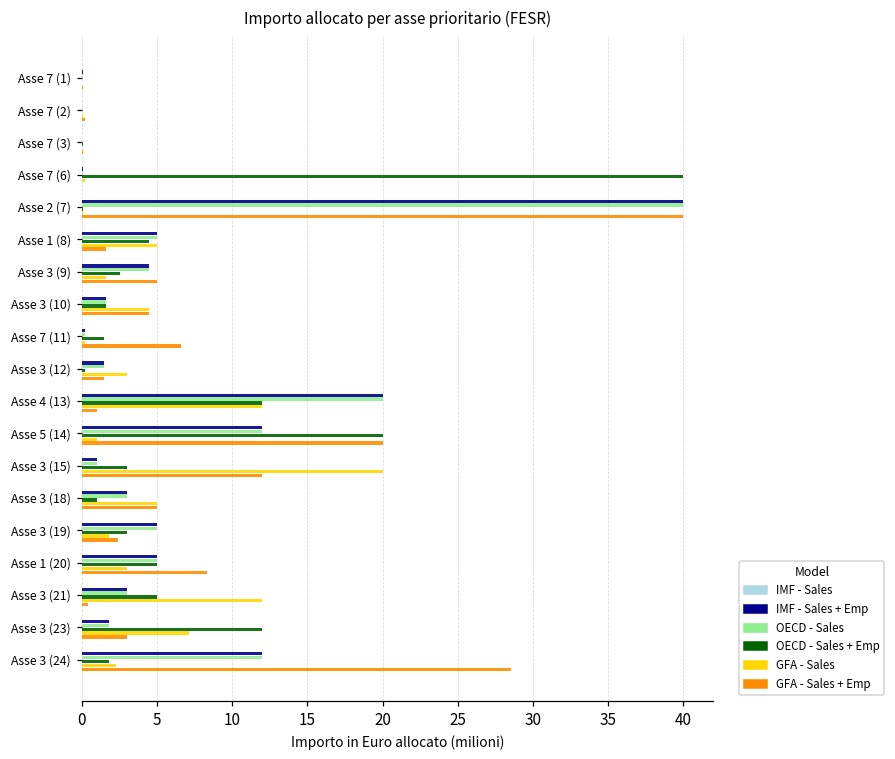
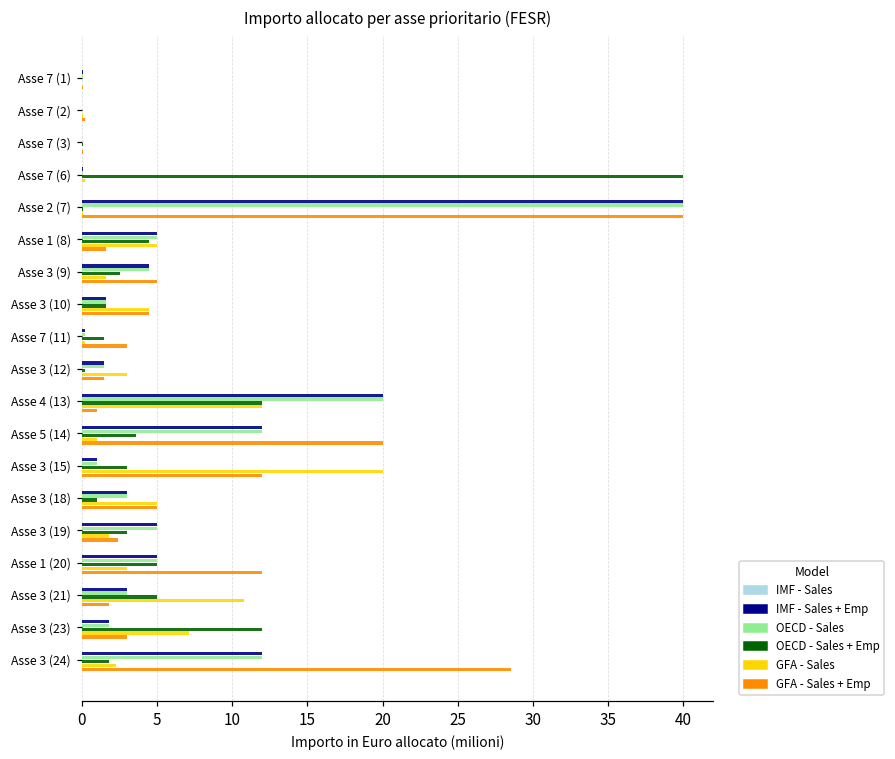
GFA - Sales + Emp, Asse 7 (11): 6.6 -> 3.0
OECD - Sales + Emp, Asse 5 (14): 20.0 -> 3.6
GFA - Sales + Emp, Asse 1 (20): 8.3 -> 12.0
GFA - Sales, Asse 3 (21): 12.0 -> 10.8
GFA - Sales + Emp, Asse 3 (21): 0.4 -> 1.8
